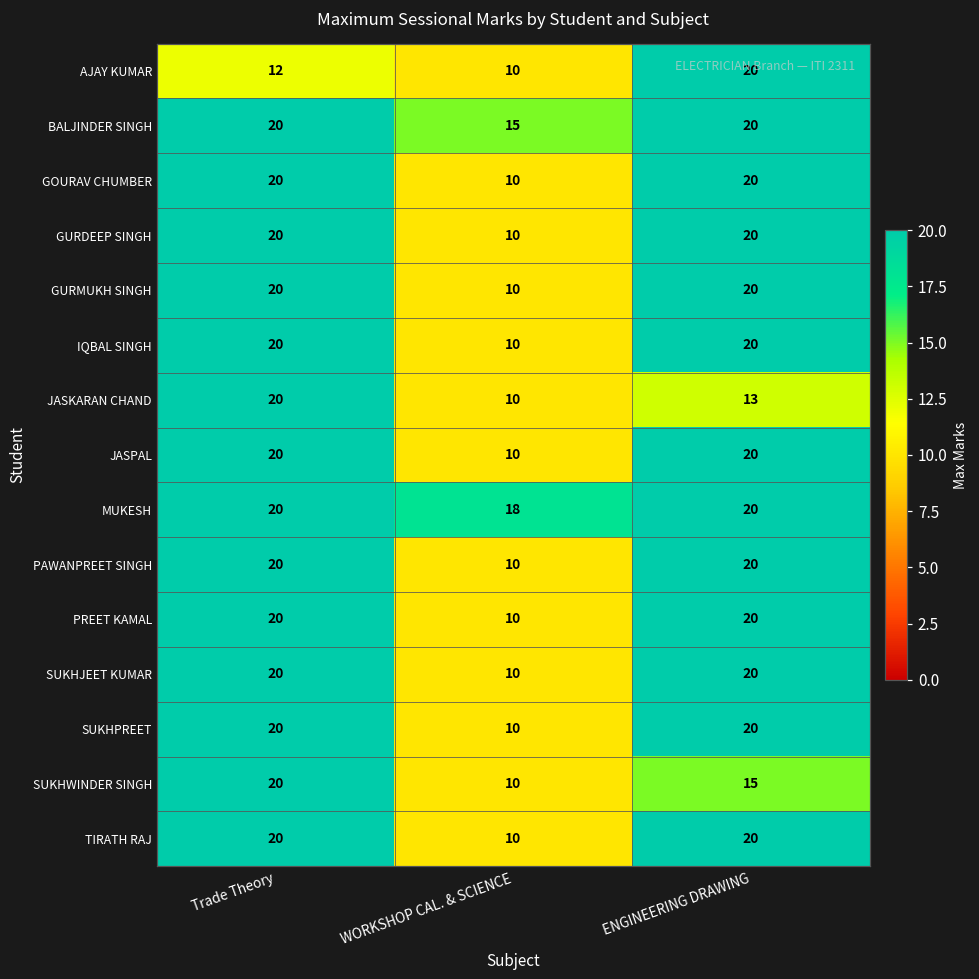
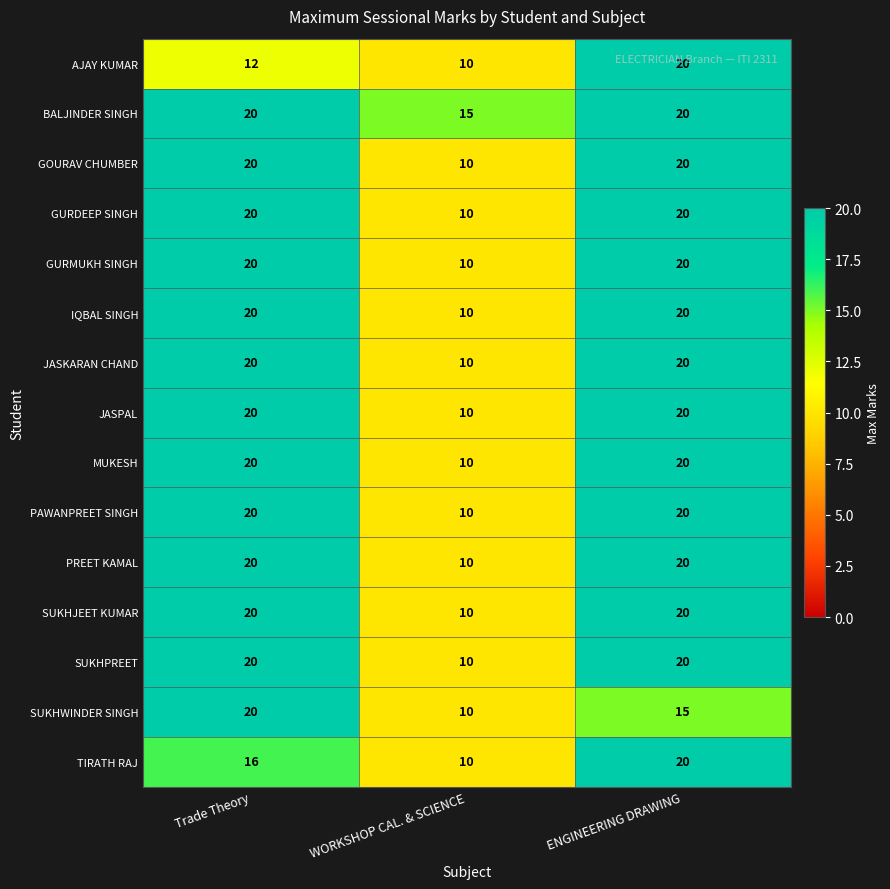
JASKARAN CHAND, ENGINEERING DRAWING: 13 -> 20
MUKESH, WORKSHOP CAL. & SCIENCE: 18 -> 10
TIRATH RAJ, Trade Theory: 20 -> 16
